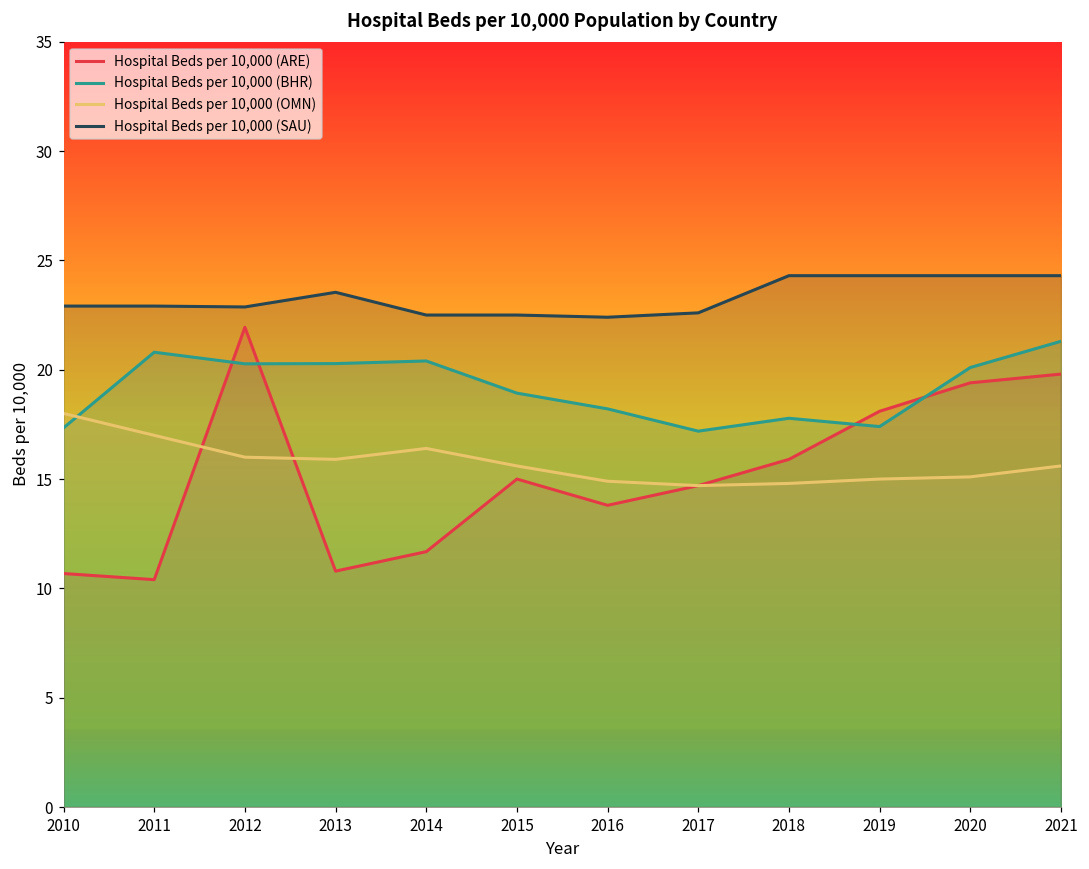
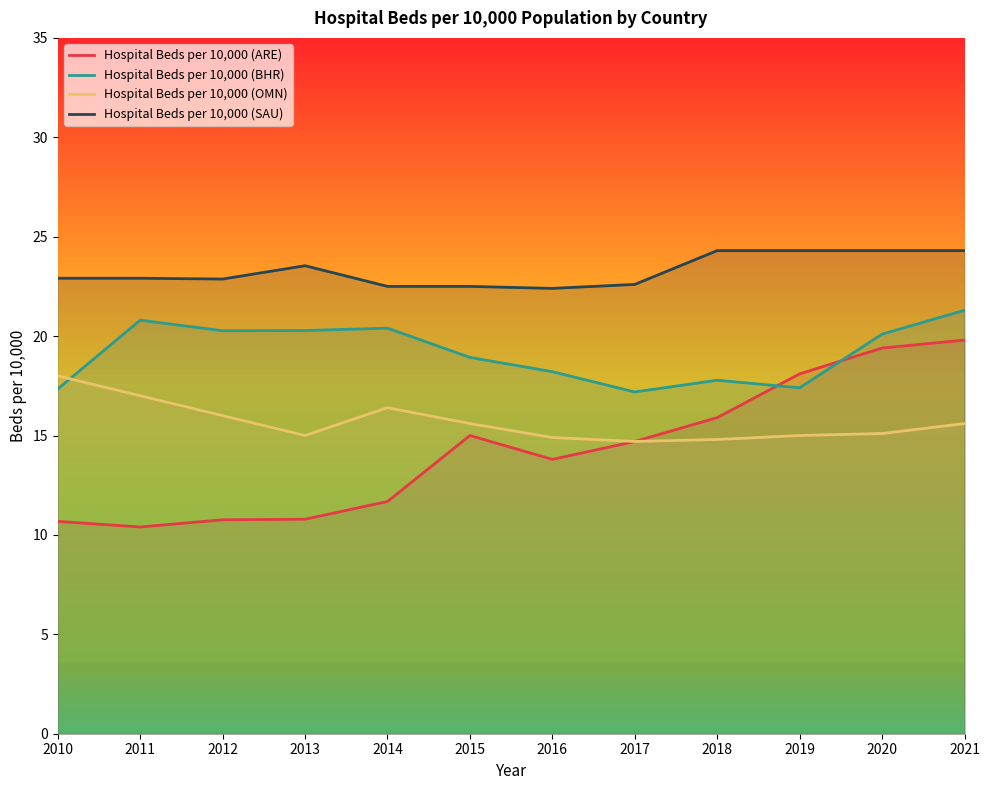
Hospital Beds per 10,000 (ARE), 2012: 21.9 -> 10.8
Hospital Beds per 10,000 (OMN), 2013: 15.9 -> 15.0
